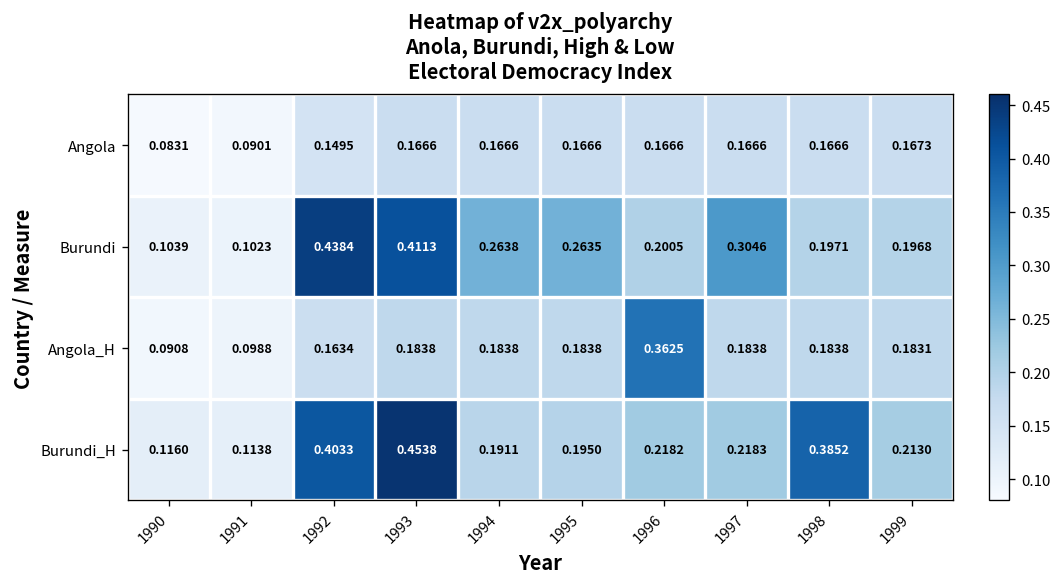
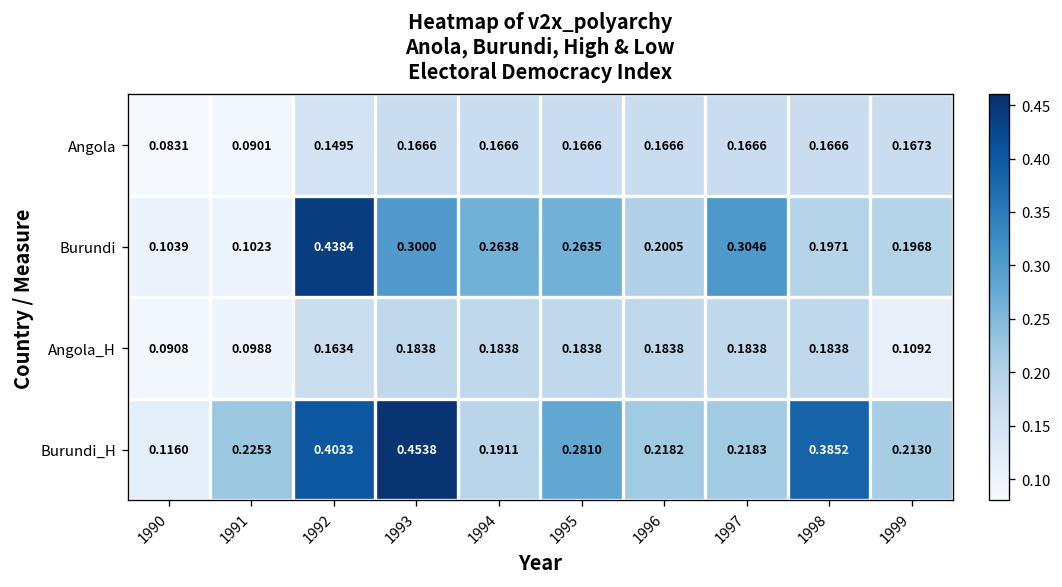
Burundi, 1993: 0.4113 -> 0.3000
Angola_H, 1996: 0.3625 -> 0.1838
Angola_H, 1999: 0.1831 -> 0.1092
Burundi_H, 1991: 0.1138 -> 0.2253
Burundi_H, 1995: 0.1950 -> 0.2810
